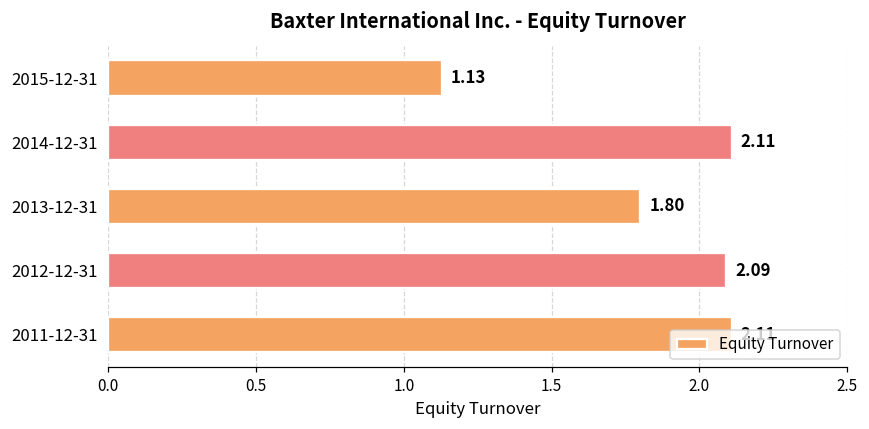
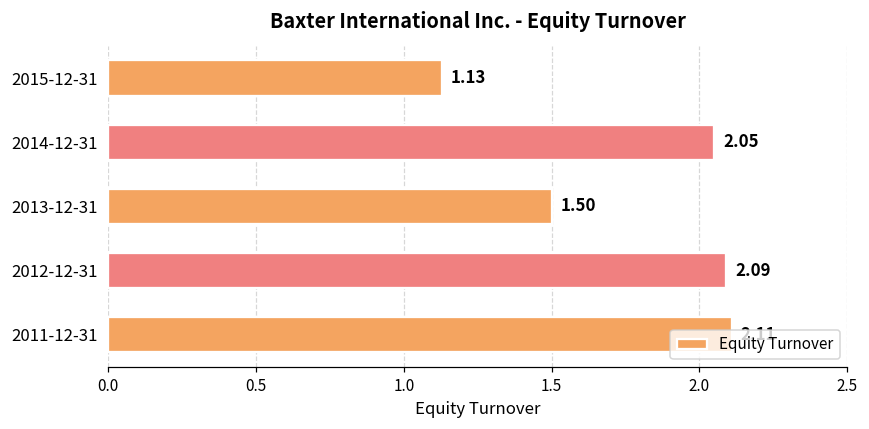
2014-12-31: 2.11 -> 2.05
2013-12-31: 1.80 -> 1.50
